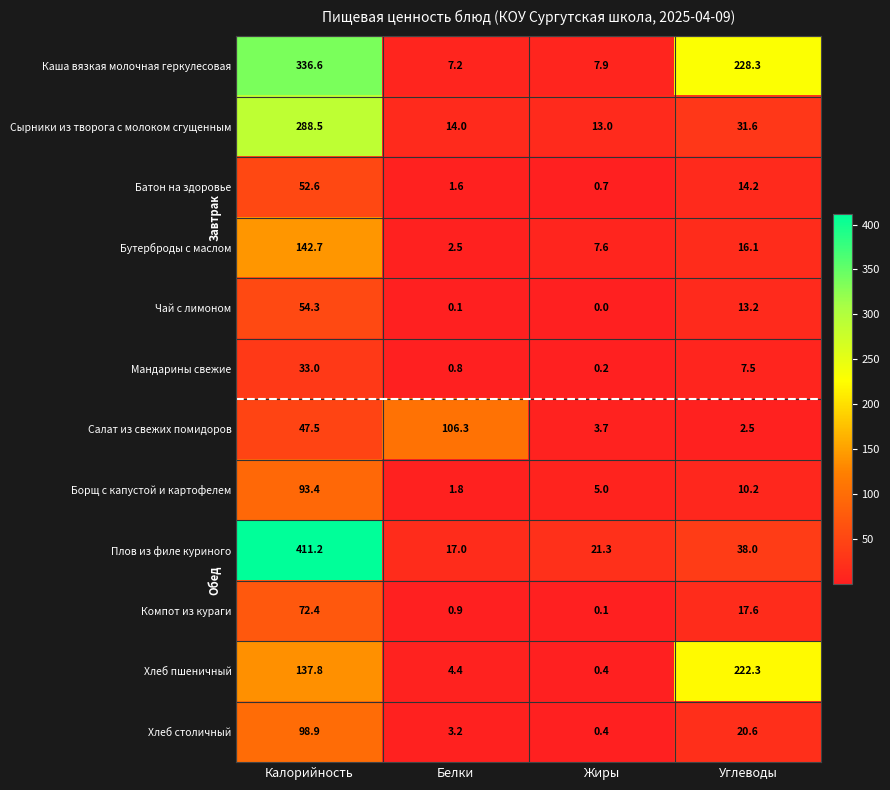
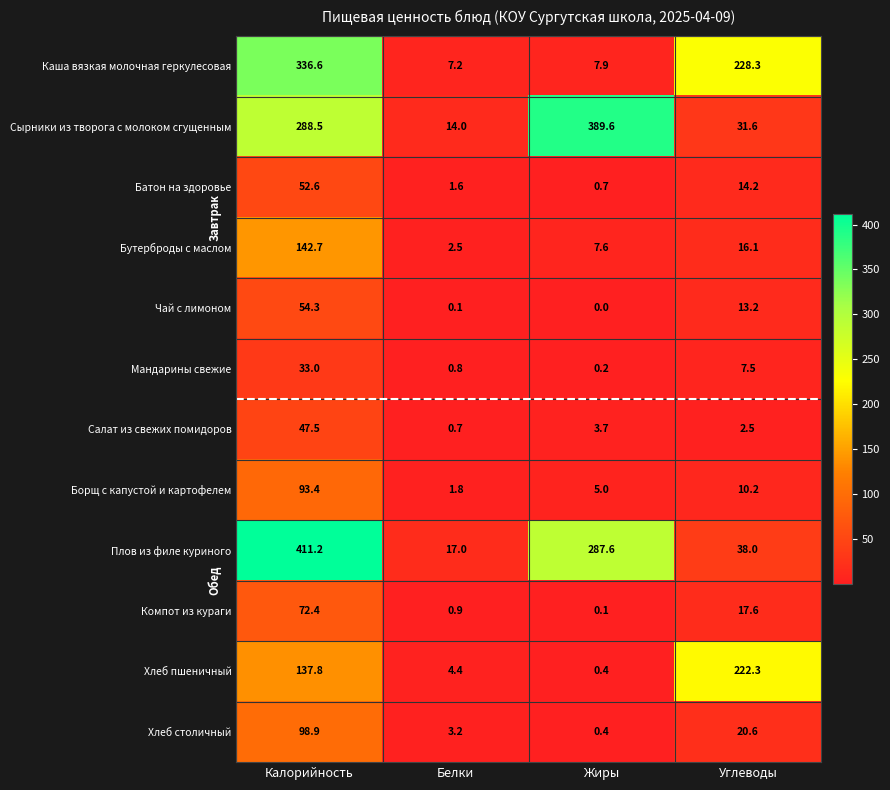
Сырники из творога с молоком сгущенным, Жиры: 13.0 -> 389.6
Салат из свежих помидоров, Белки: 106.3 -> 0.7
Плов из филе куриного, Жиры: 21.3 -> 287.6
